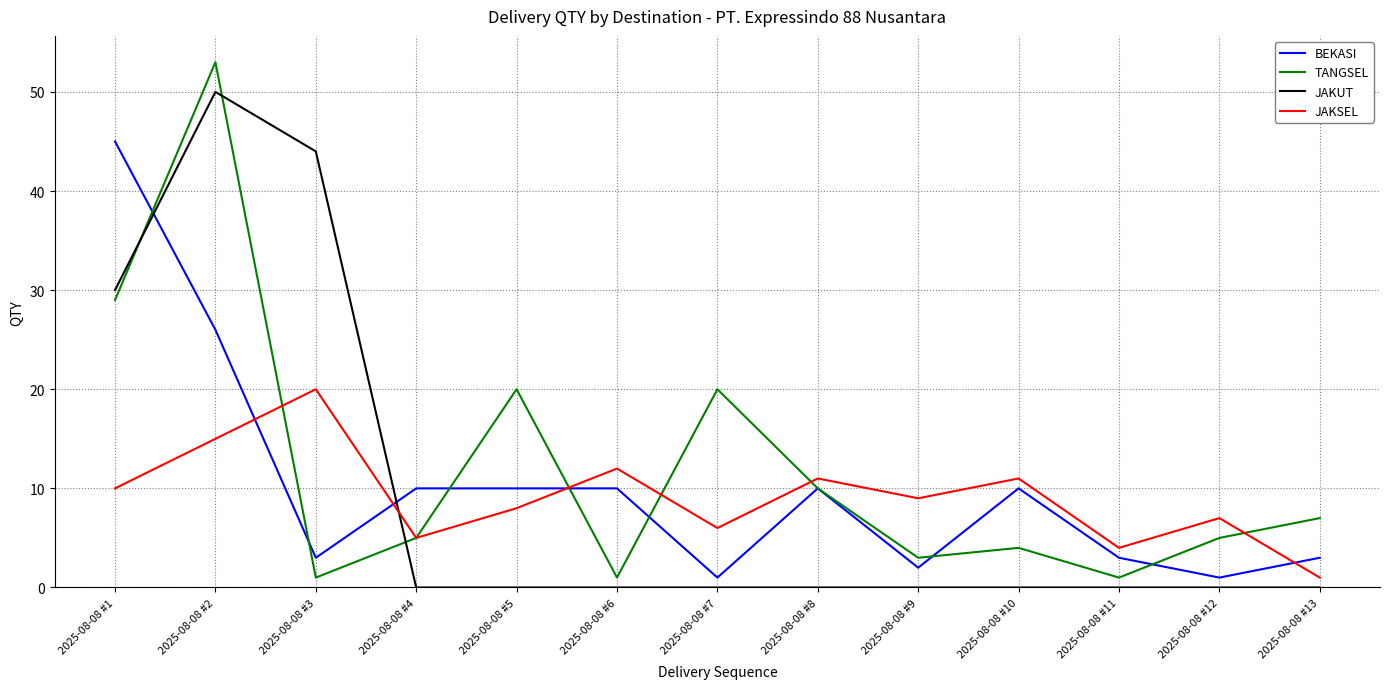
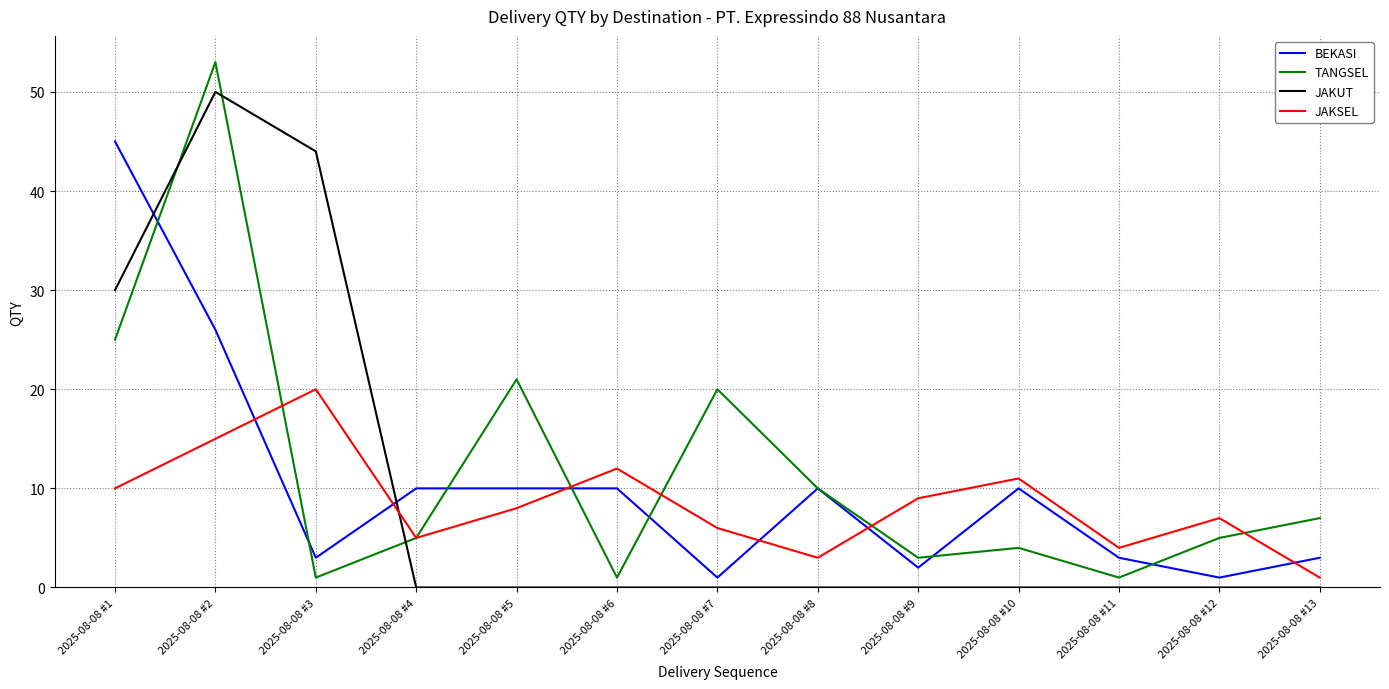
TANGSEL, 2025-08-08 #1: 29 -> 25
TANGSEL, 2025-08-08 #5: 20 -> 21
JAKSEL, 2025-08-08 #8: 11 -> 3
